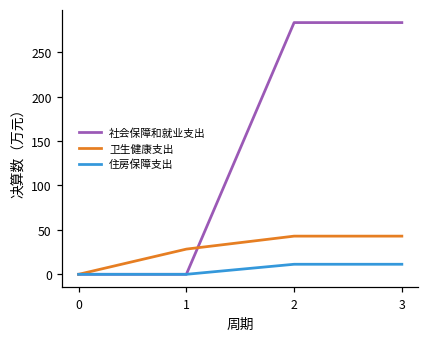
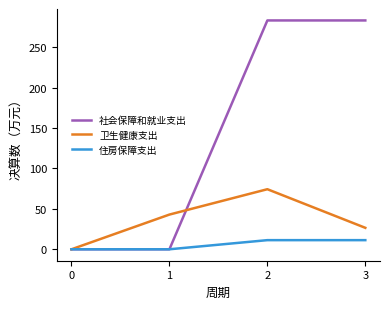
卫生健康支出, 1: 30 -> 40
卫生健康支出, 2: 40 -> 70
卫生健康支出, 3: 40 -> 30
